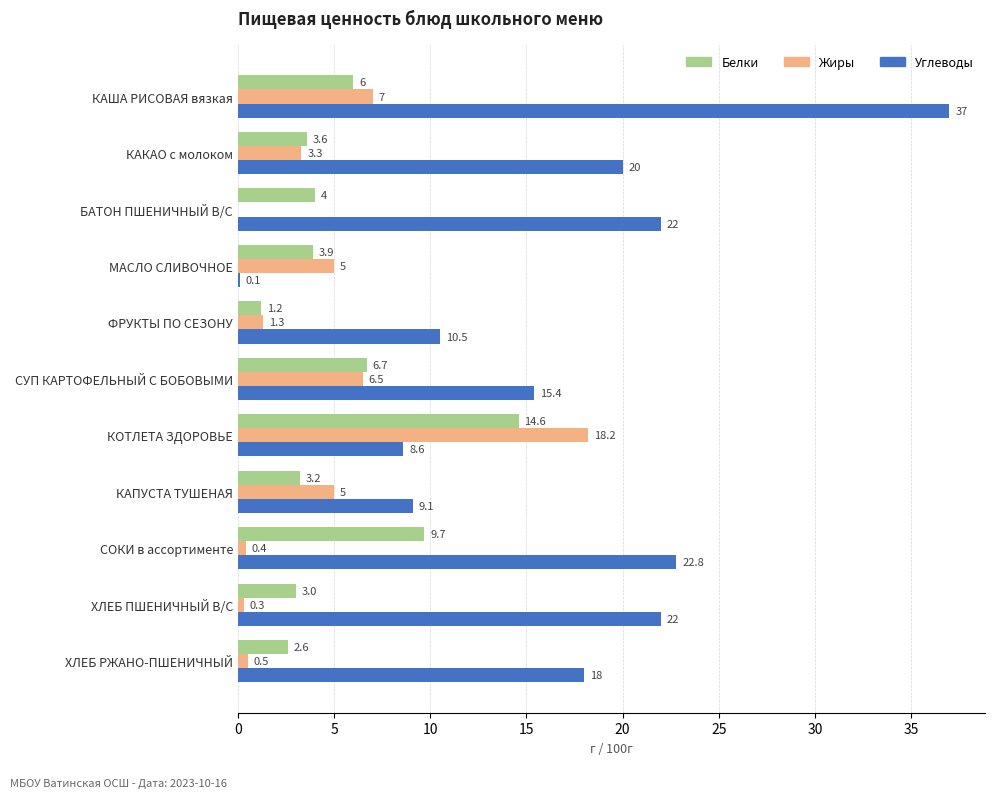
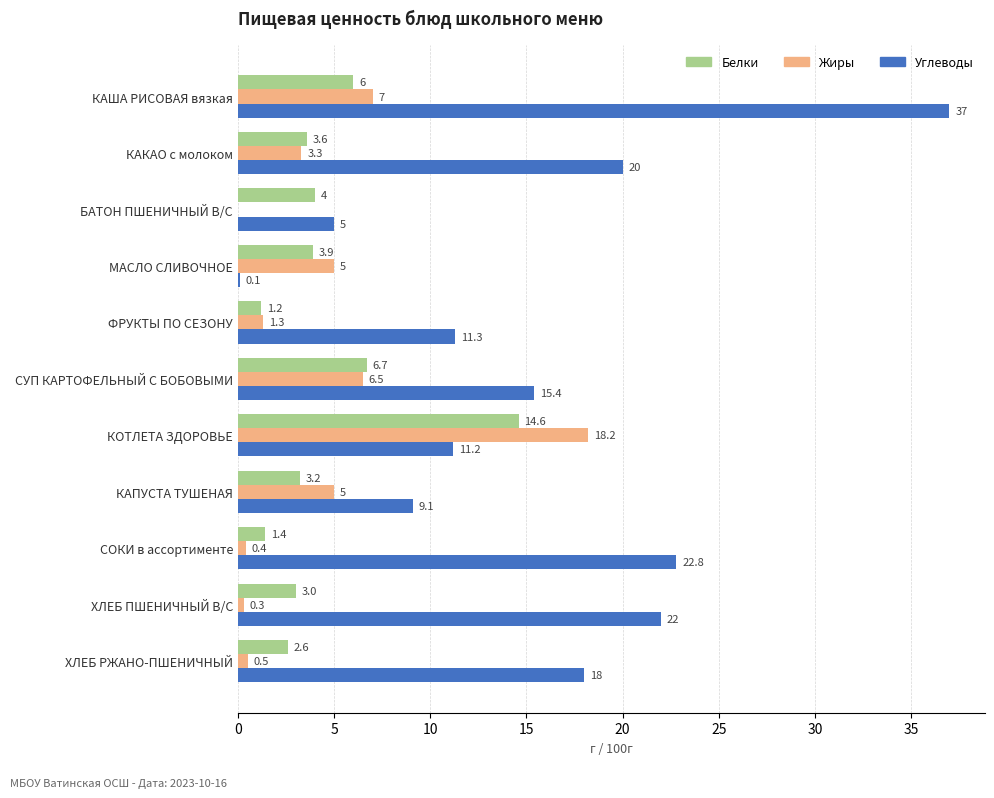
Углеводы, БАТОН ПШЕНИЧНЫЙ В/С: 22 -> 5
Углеводы, ФРУКТЫ ПО СЕЗОНУ: 10.5 -> 11.3
Углеводы, КОТЛЕТА ЗДОРОВЬЕ: 8.6 -> 11.2
Белки, СОКИ в ассортименте: 9.7 -> 1.4
